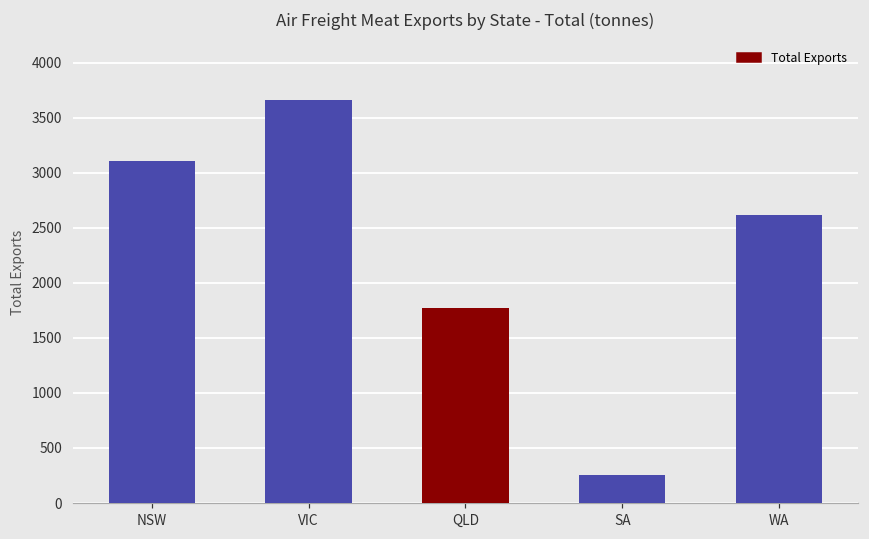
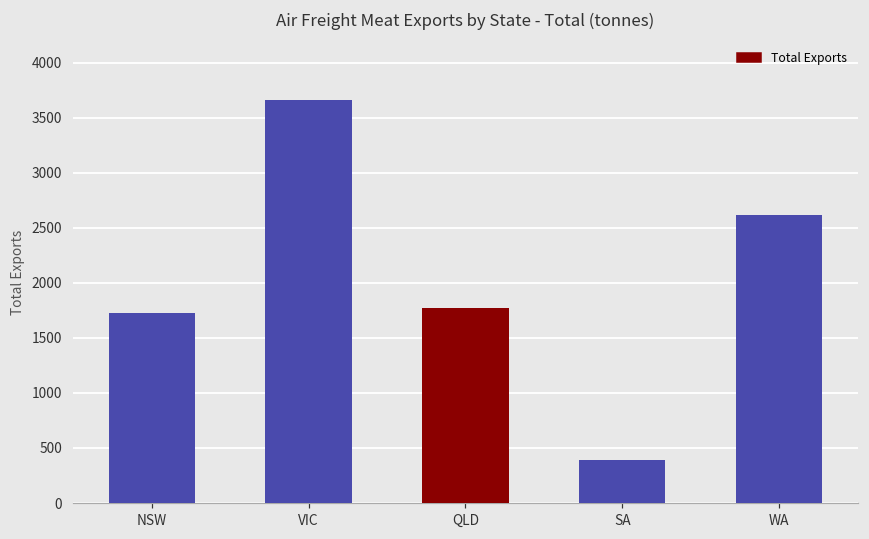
NSW: 3110 -> 1730
SA: 250 -> 390
